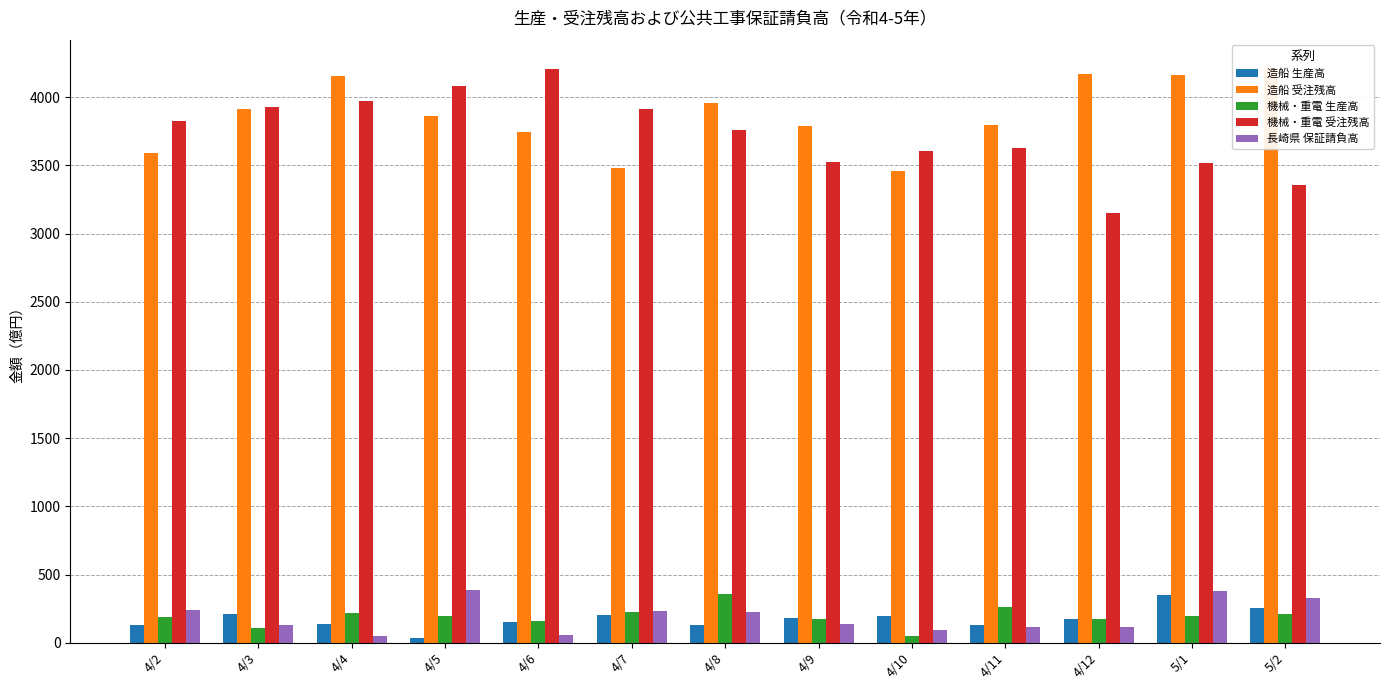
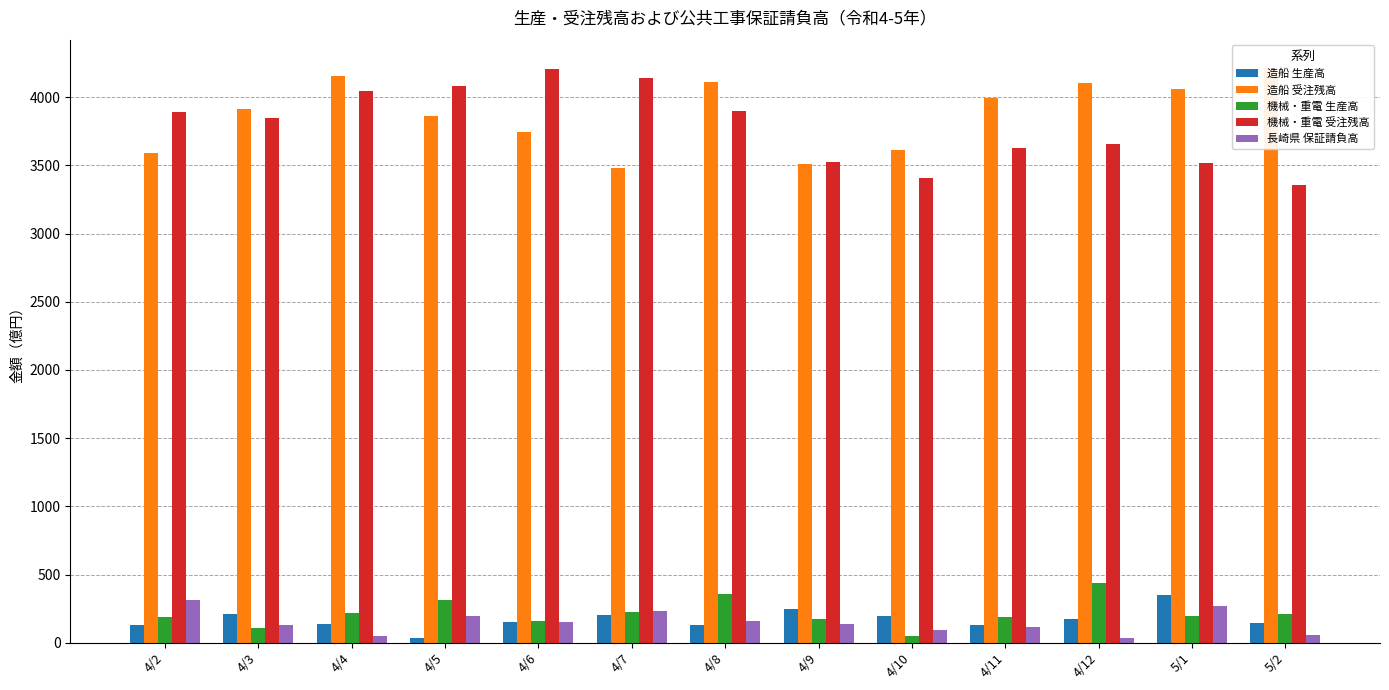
機械・重電 受注残高, 4/2: 3820 -> 3890
長崎県 保証請負高, 4/2: 240 -> 320
機械・重電 受注残高, 4/3: 3930 -> 3850
機械・重電 受注残高, 4/4: 3980 -> 4050
機械・重電 生産高, 4/5: 200 -> 320
長崎県 保証請負高, 4/5: 380 -> 200
長崎県 保証請負高, 4/6: 60 -> 150
機械・重電 受注残高, 4/7: 3910 -> 4140
造船 受注残高, 4/8: 3960 -> 4110
機械・重電 受注残高, 4/8: 3760 -> 3900
長崎県 保証請負高, 4/8: 230 -> 160
造船 生産高, 4/9: 180 -> 250
造船 受注残高, 4/9: 3790 -> 3510
造船 受注残高, 4/10: 3460 -> 3610
機械・重電 受注残高, 4/10: 3610 -> 3410
造船 受注残高, 4/11: 3790 -> 4000
機械・重電 生産高, 4/11: 260 -> 190
造船 受注残高, 4/12: 4170 -> 4100
機械・重電 生産高, 4/12: 170 -> 440
機械・重電 受注残高, 4/12: 3150 -> 3660
長崎県 保証請負高, 4/12: 120 -> 40
造船 受注残高, 5/1: 4160 -> 4060
長崎県 保証請負高, 5/1: 380 -> 270
造船 生産高, 5/2: 260 -> 150
長崎県 保証請負高, 5/2: 330 -> 60
